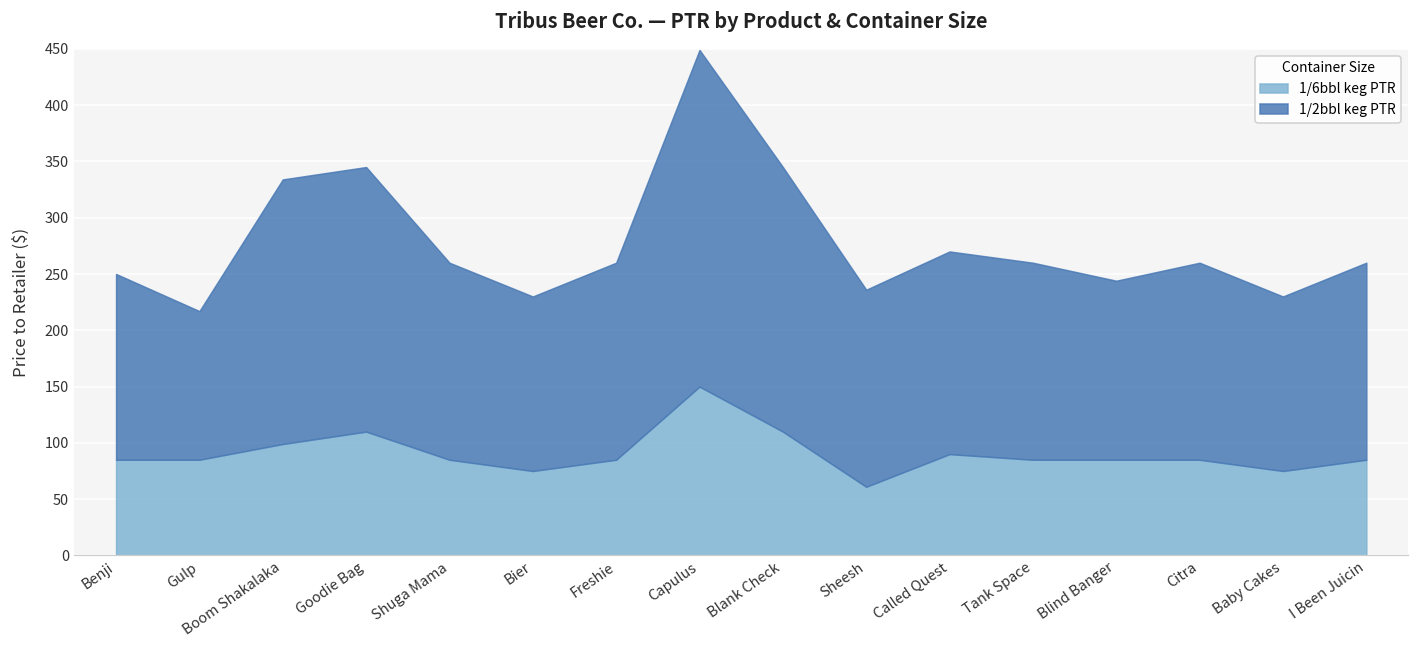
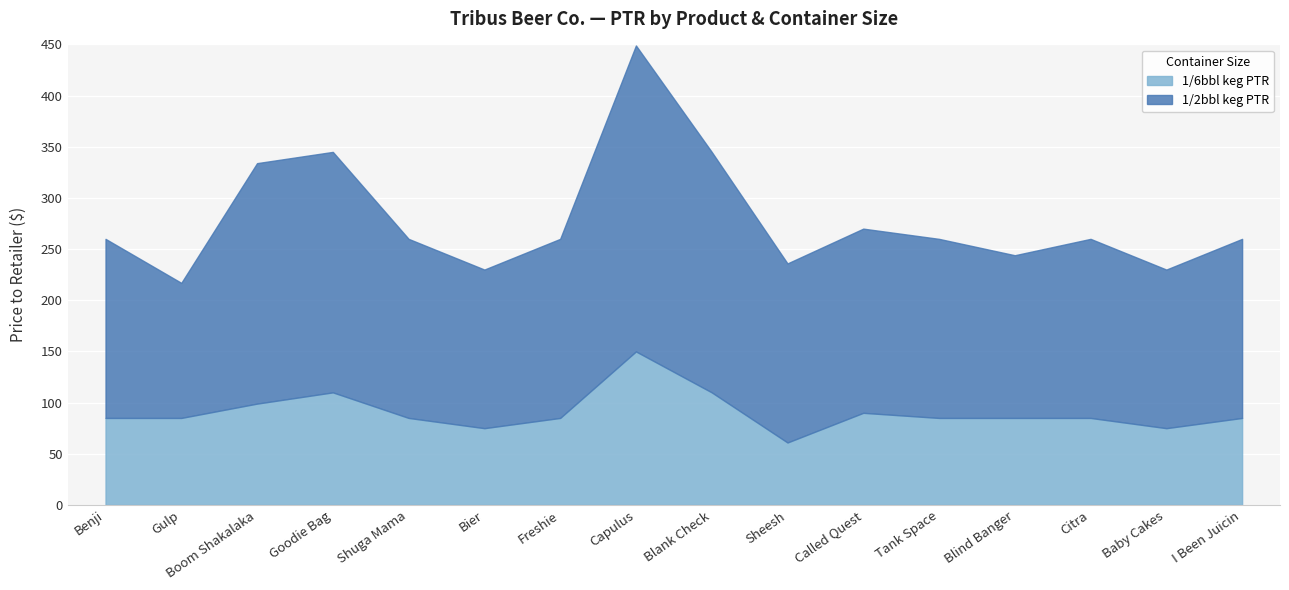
1/2bbl keg PTR, Benji: 165 -> 175
